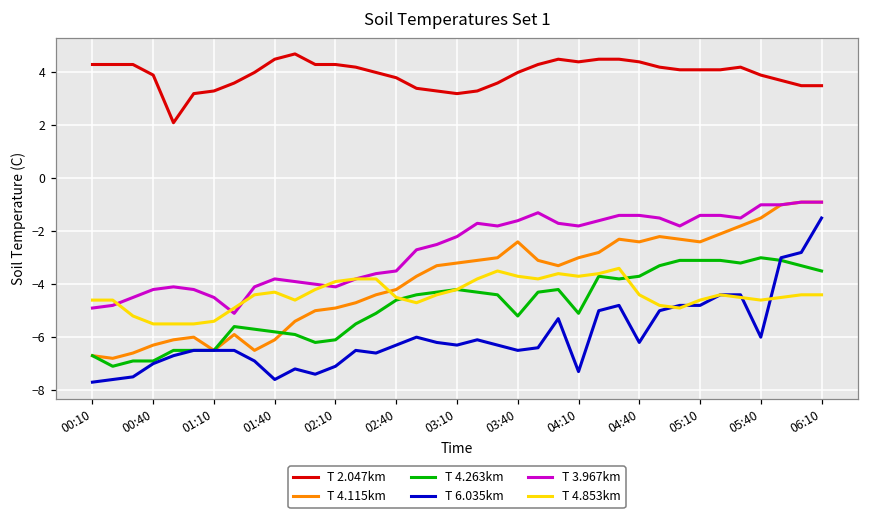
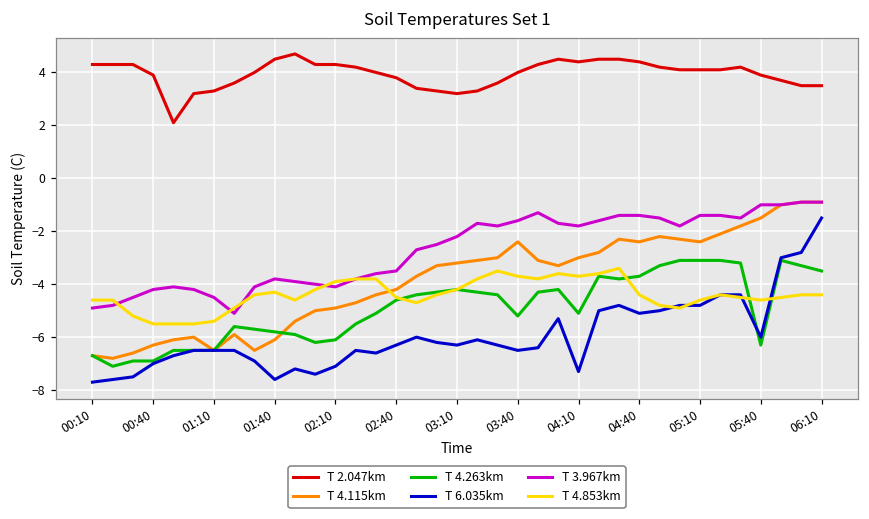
T 6.035km, 04:40: -6.2 -> -5.1
T 4.263km, 05:40: -3.0 -> -6.3
